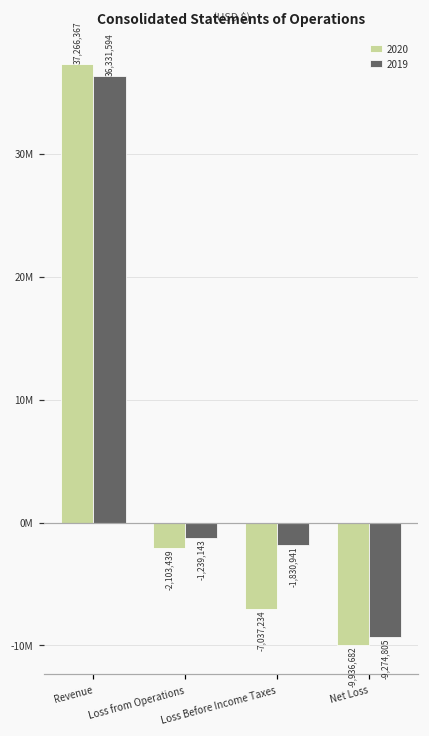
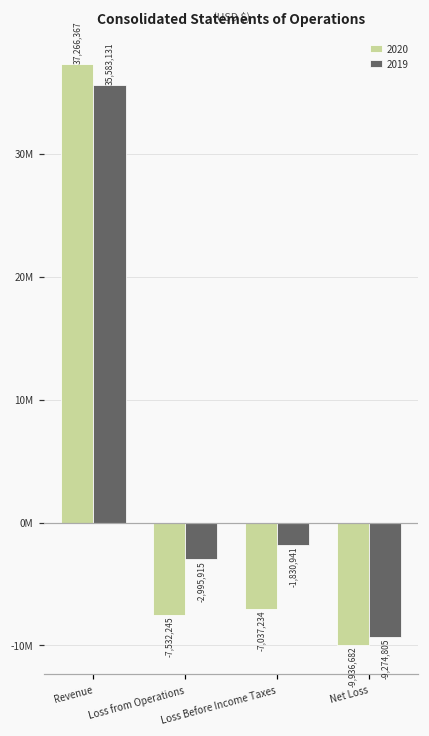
2019, Revenue: 36,331,594 -> 35,583,131
2020, Loss from Operations: -2,103,439 -> -7,532,245
2019, Loss from Operations: -1,239,143 -> -2,995,915
